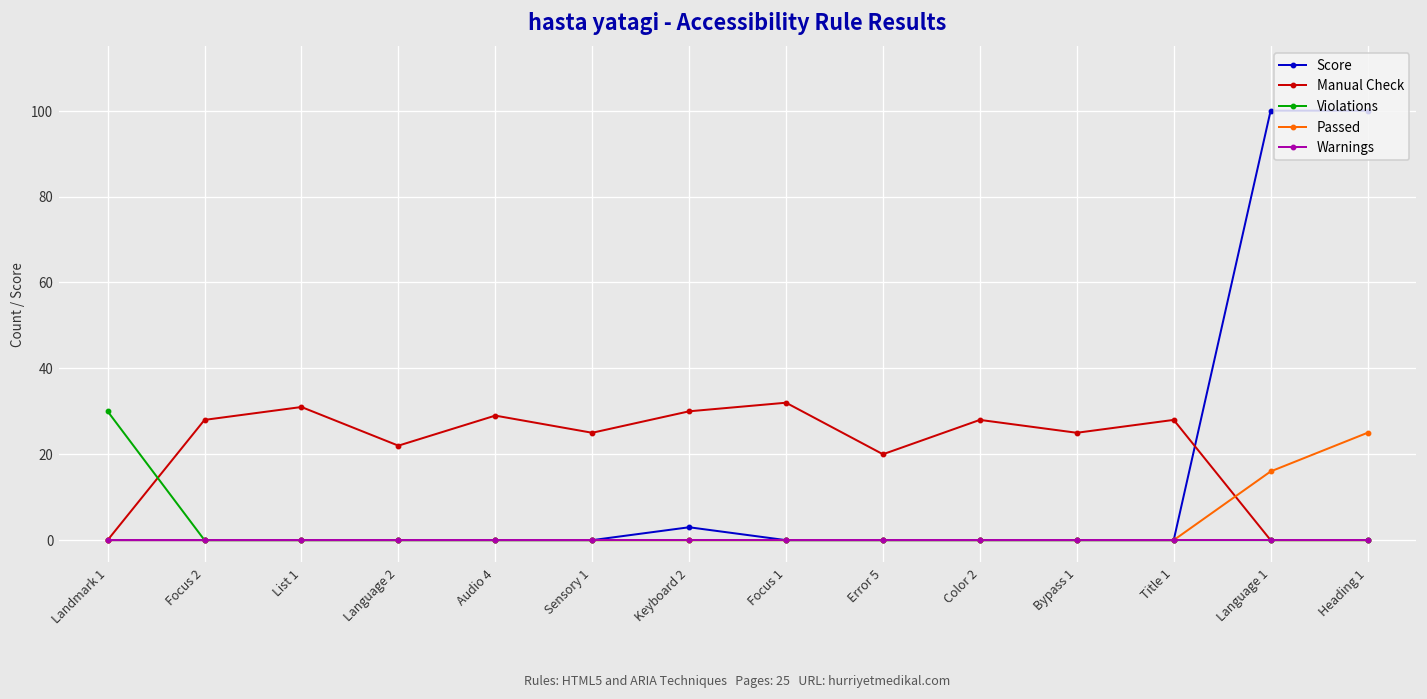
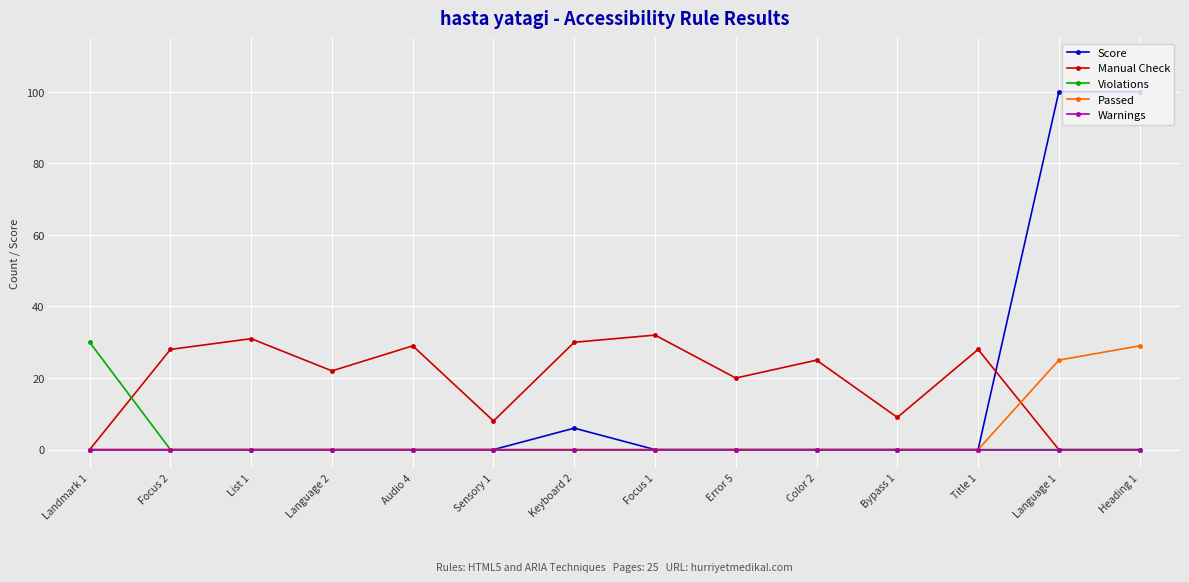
Manual Check, Sensory 1: 25 -> 8
Score, Keyboard 2: 3 -> 6
Manual Check, Color 2: 28 -> 25
Manual Check, Bypass 1: 25 -> 9
Passed, Language 1: 16 -> 25
Passed, Heading 1: 25 -> 29
